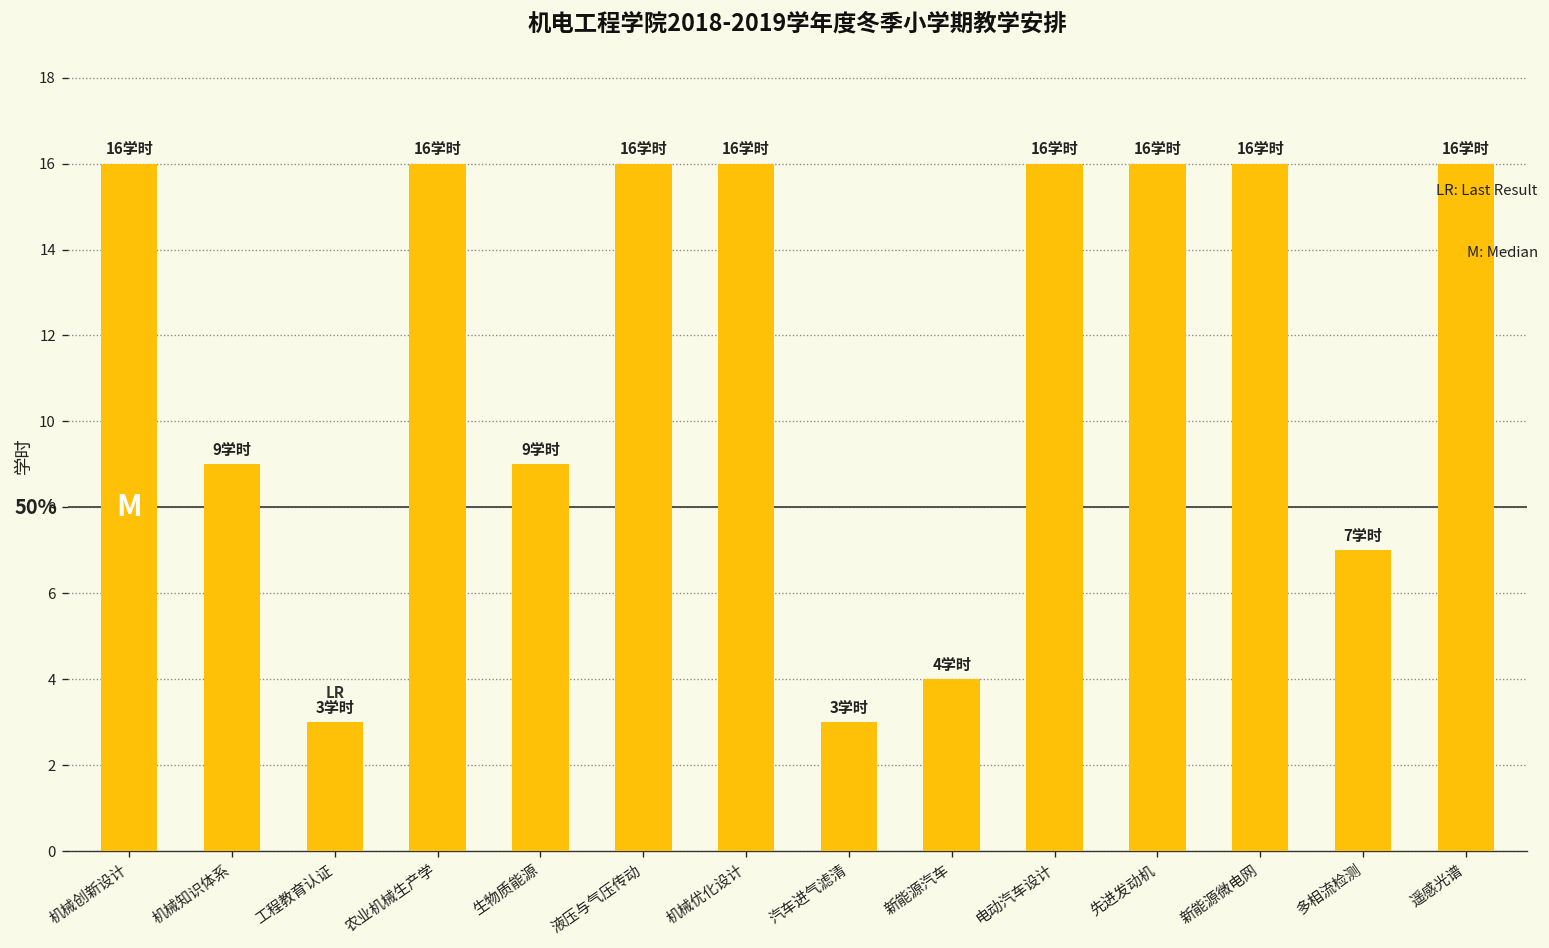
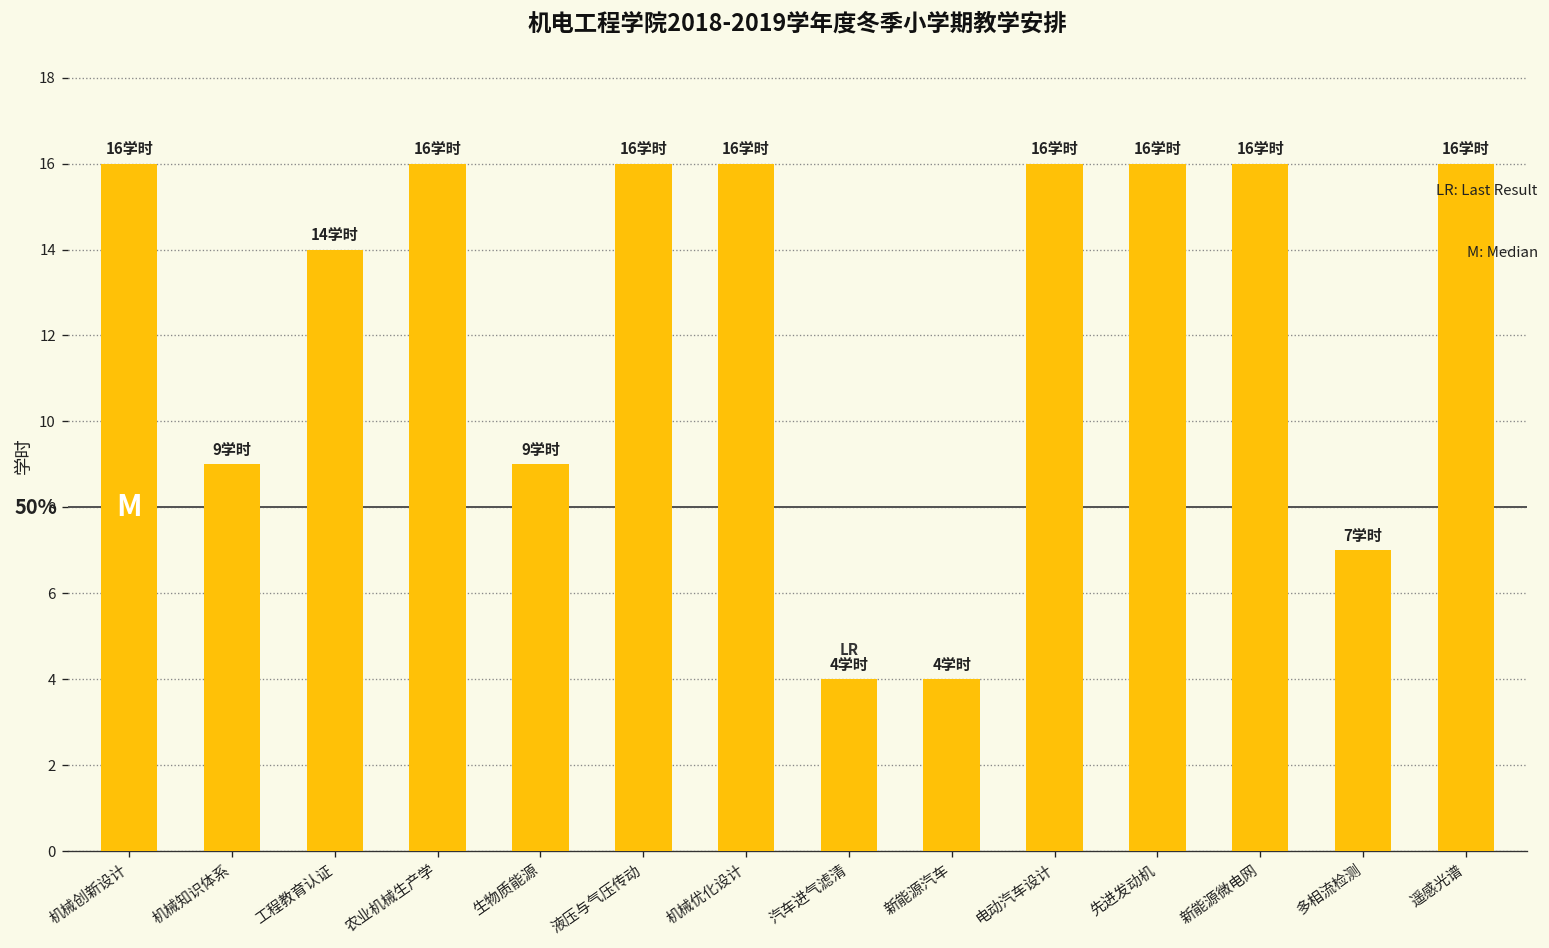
工程教育认证: 3 -> 14
汽车进气滤清: 3 -> 4
